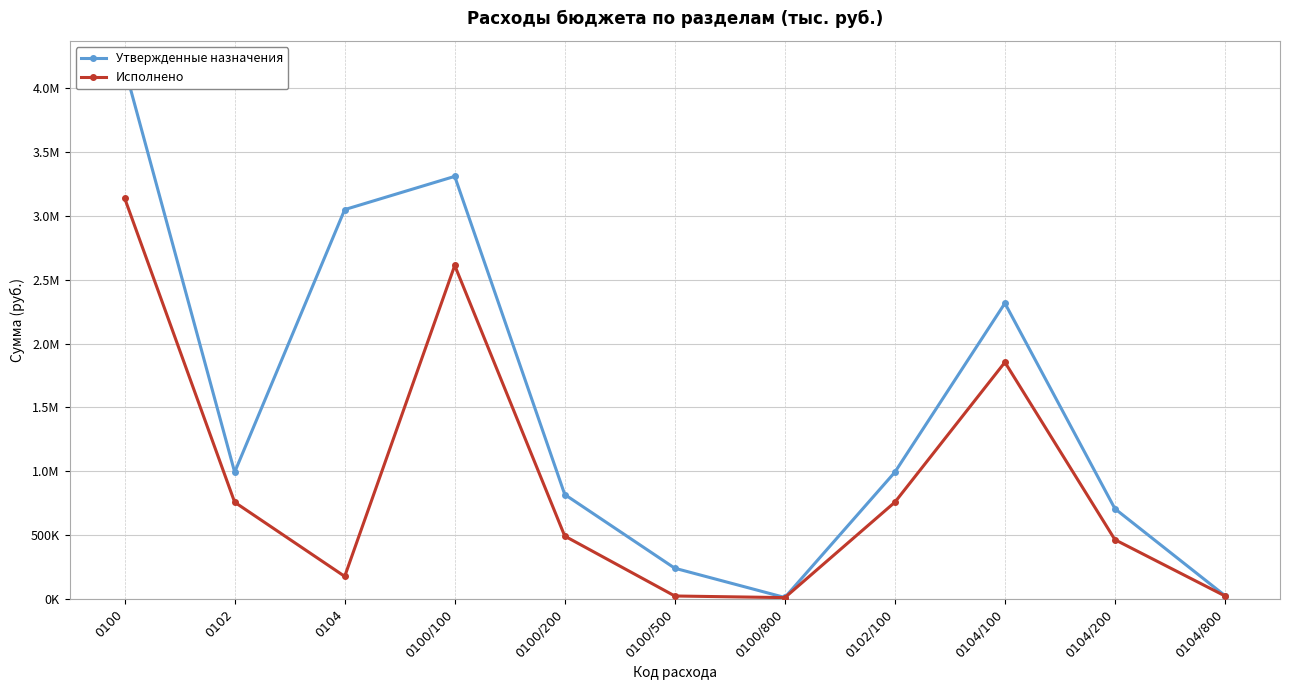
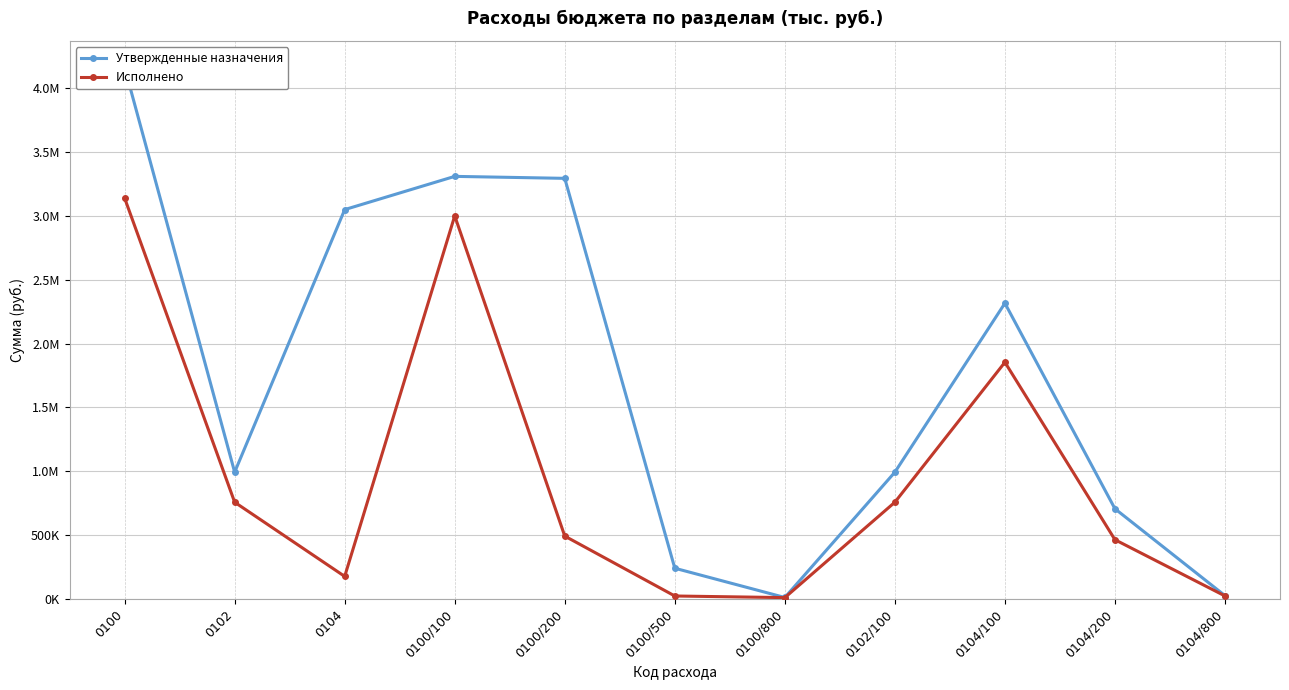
Исполнено, 0100/100: 2610000 -> 3000000
Утвержденные назначения, 0100/200: 820000 -> 3290000
